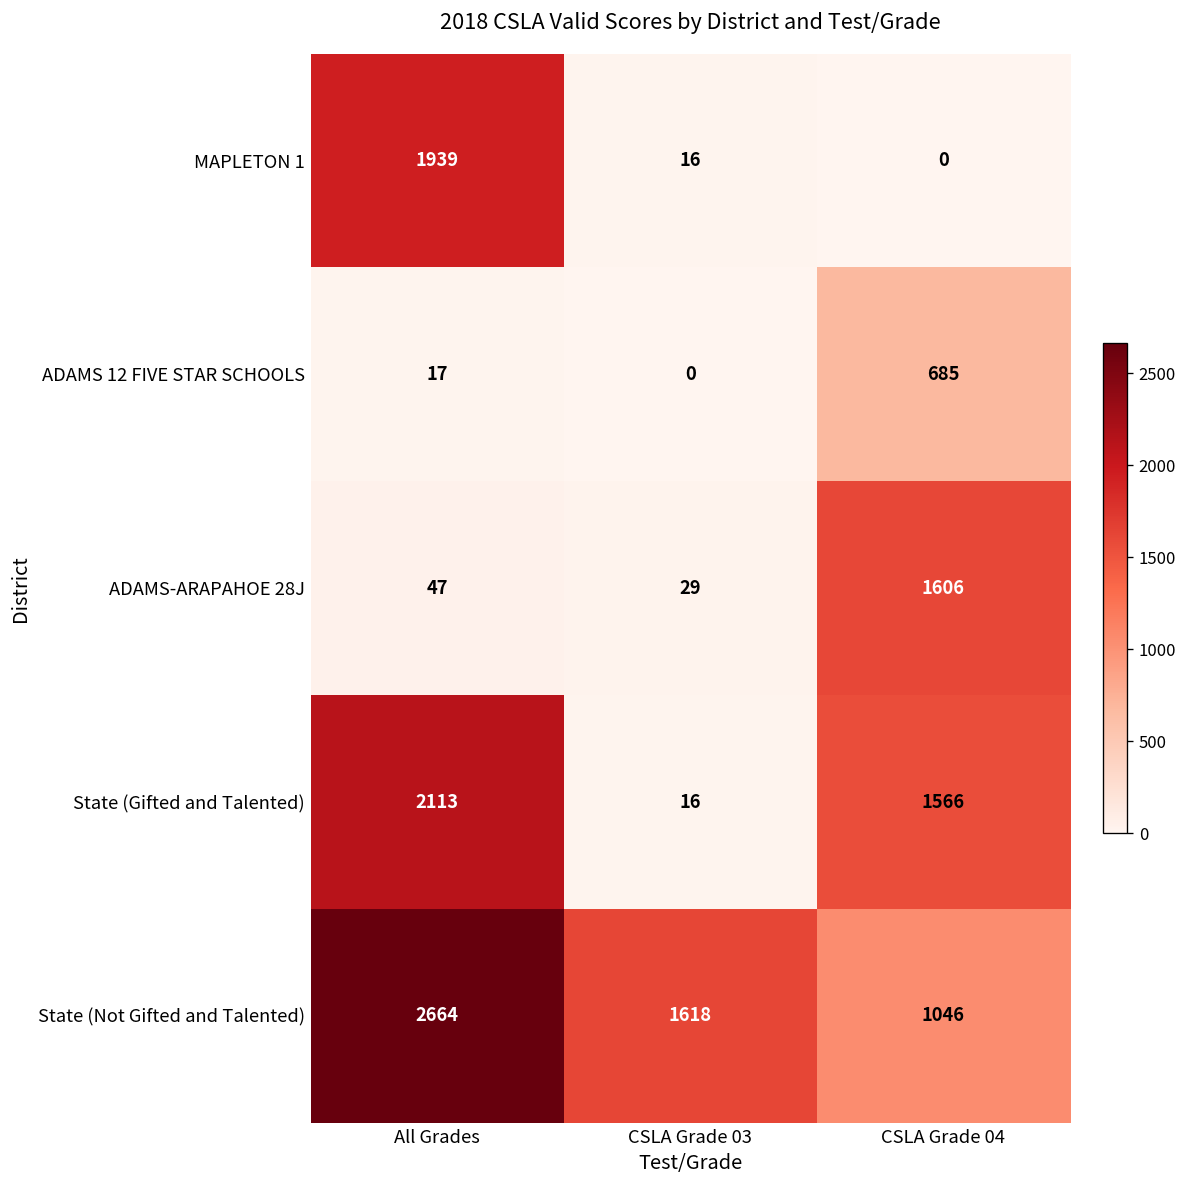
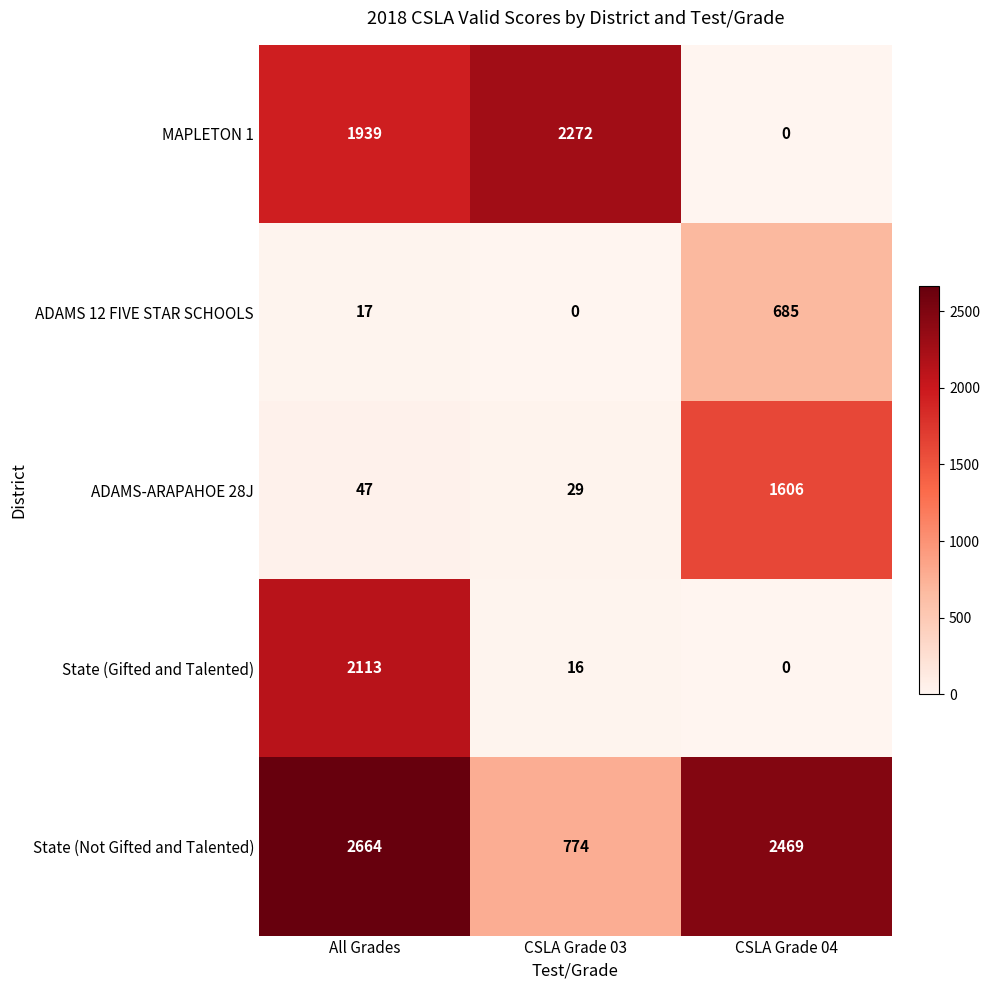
MAPLETON 1, CSLA Grade 03: 16 -> 2272
State (Gifted and Talented), CSLA Grade 04: 1566 -> 0
State (Not Gifted and Talented), CSLA Grade 03: 1618 -> 774
State (Not Gifted and Talented), CSLA Grade 04: 1046 -> 2469
